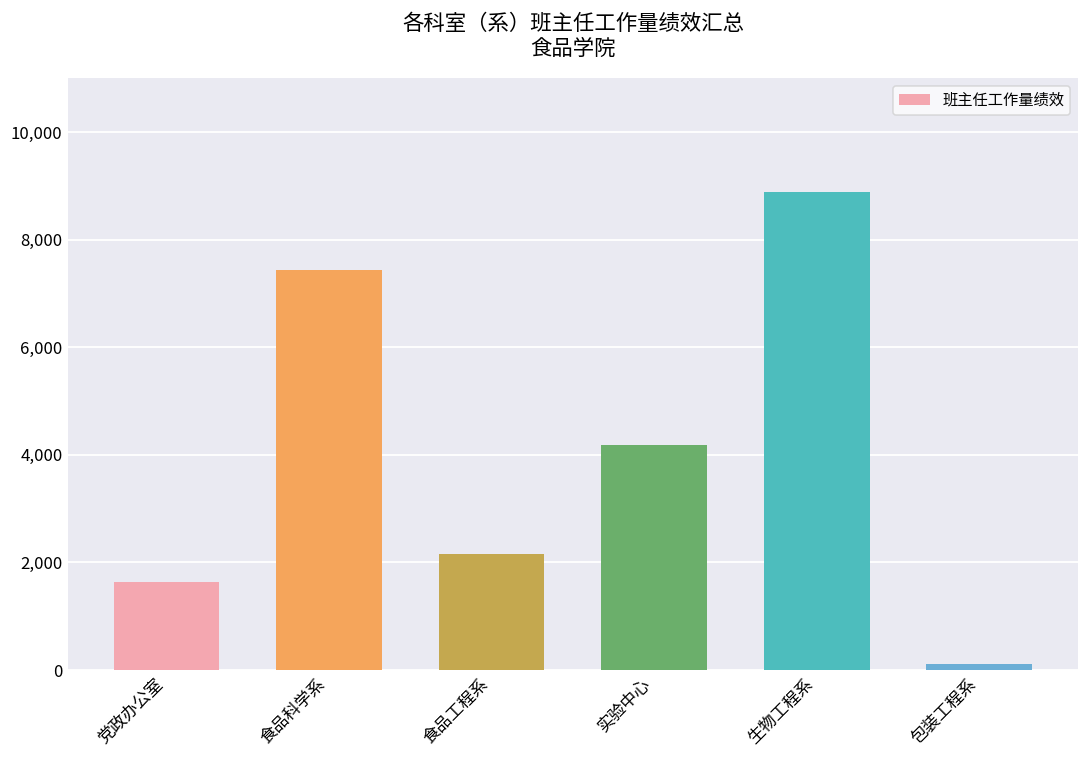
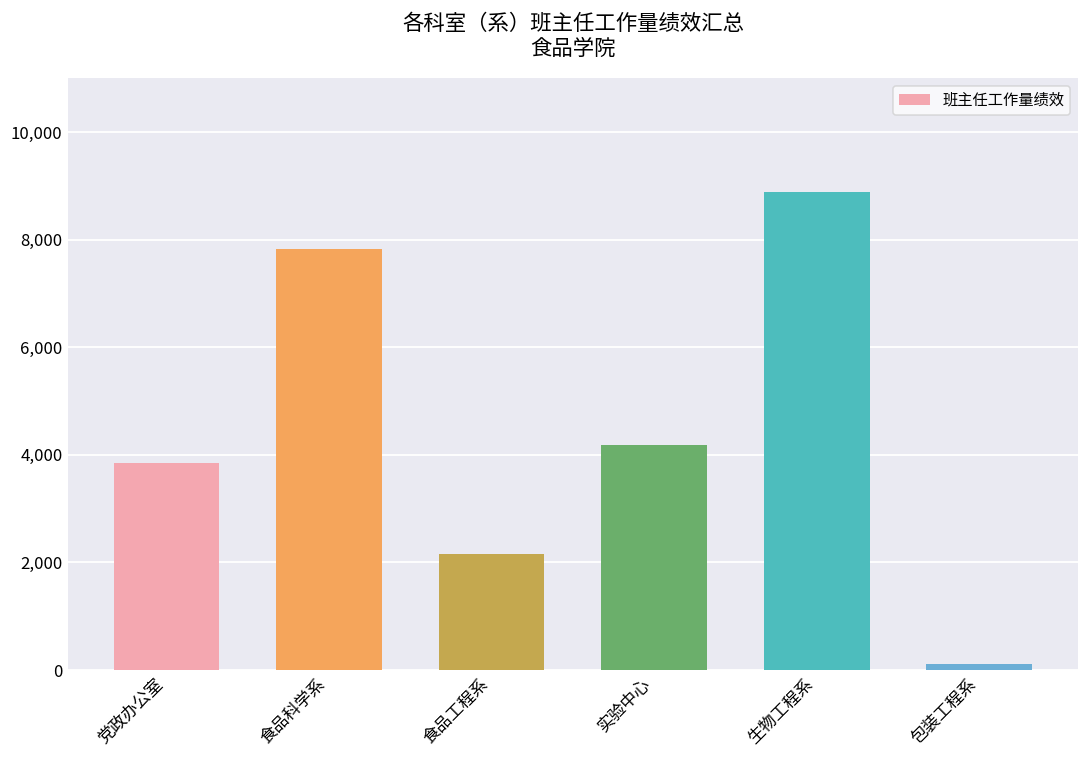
党政办公室: 1,600 -> 3,800
食品科学系: 7,400 -> 7,800
